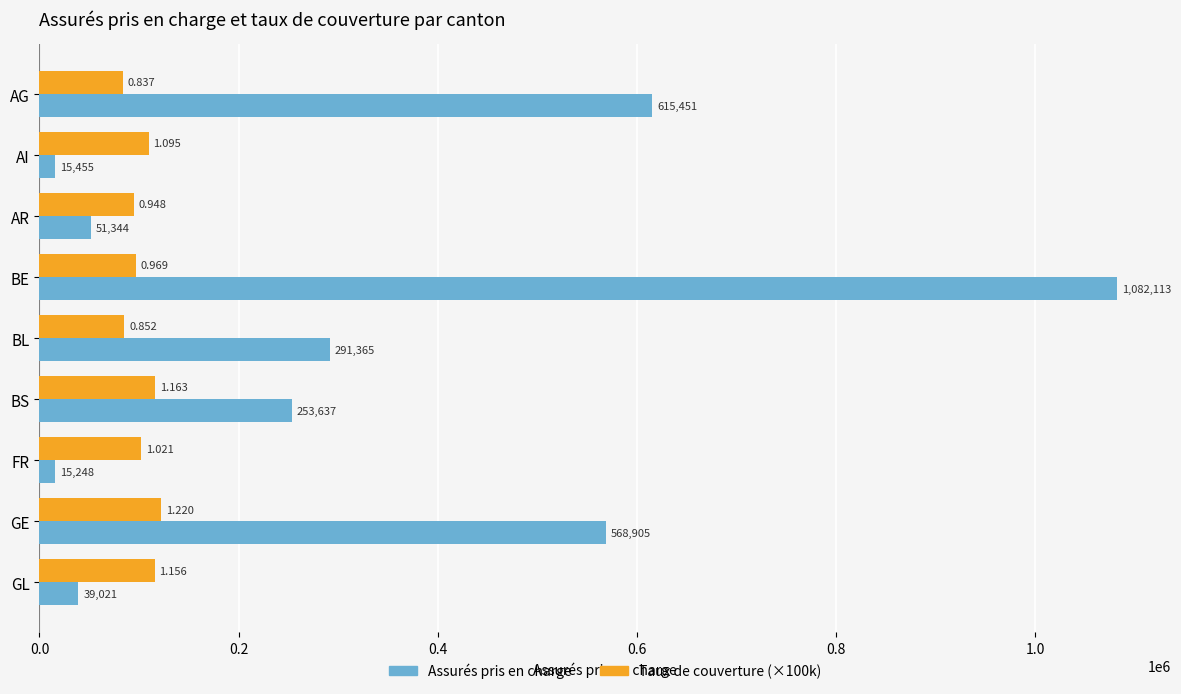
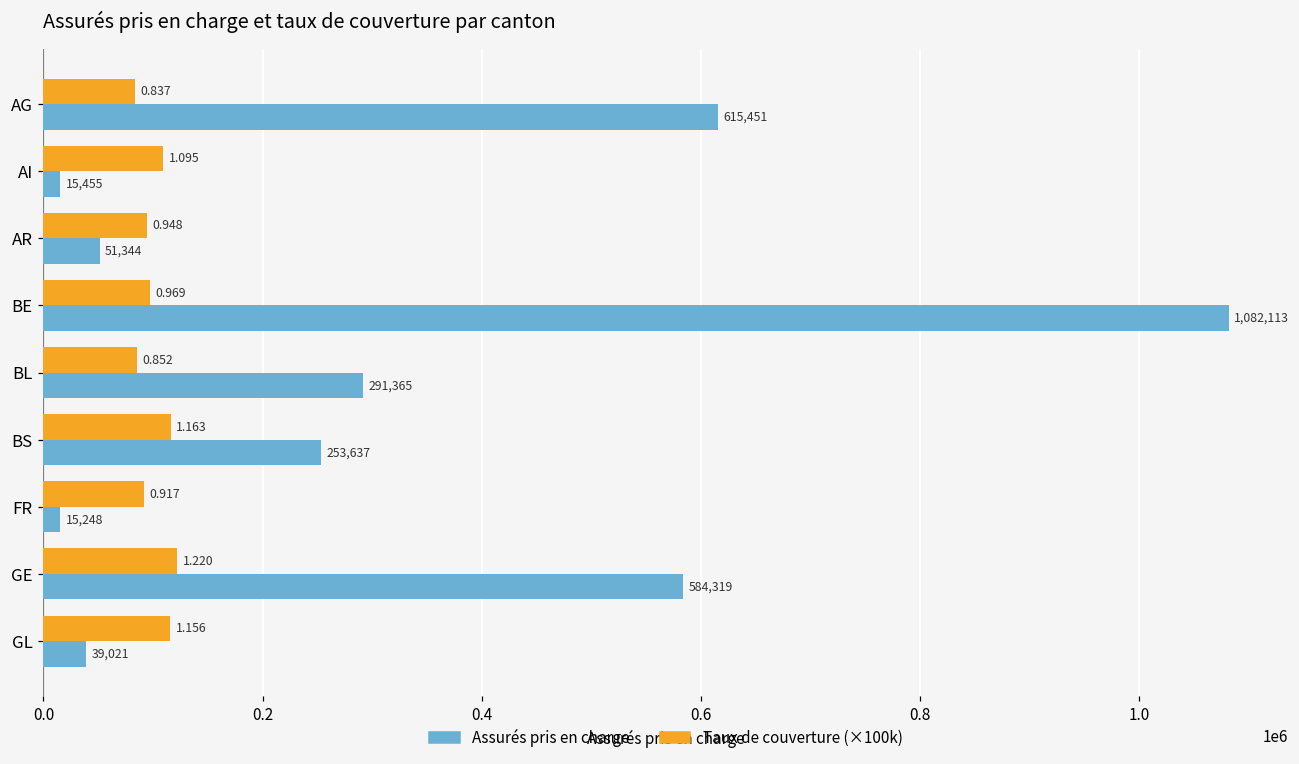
Taux de couverture (×100k), FR: 1.021 -> 0.917
Assurés pris en charge, GE: 568,905 -> 584,319
